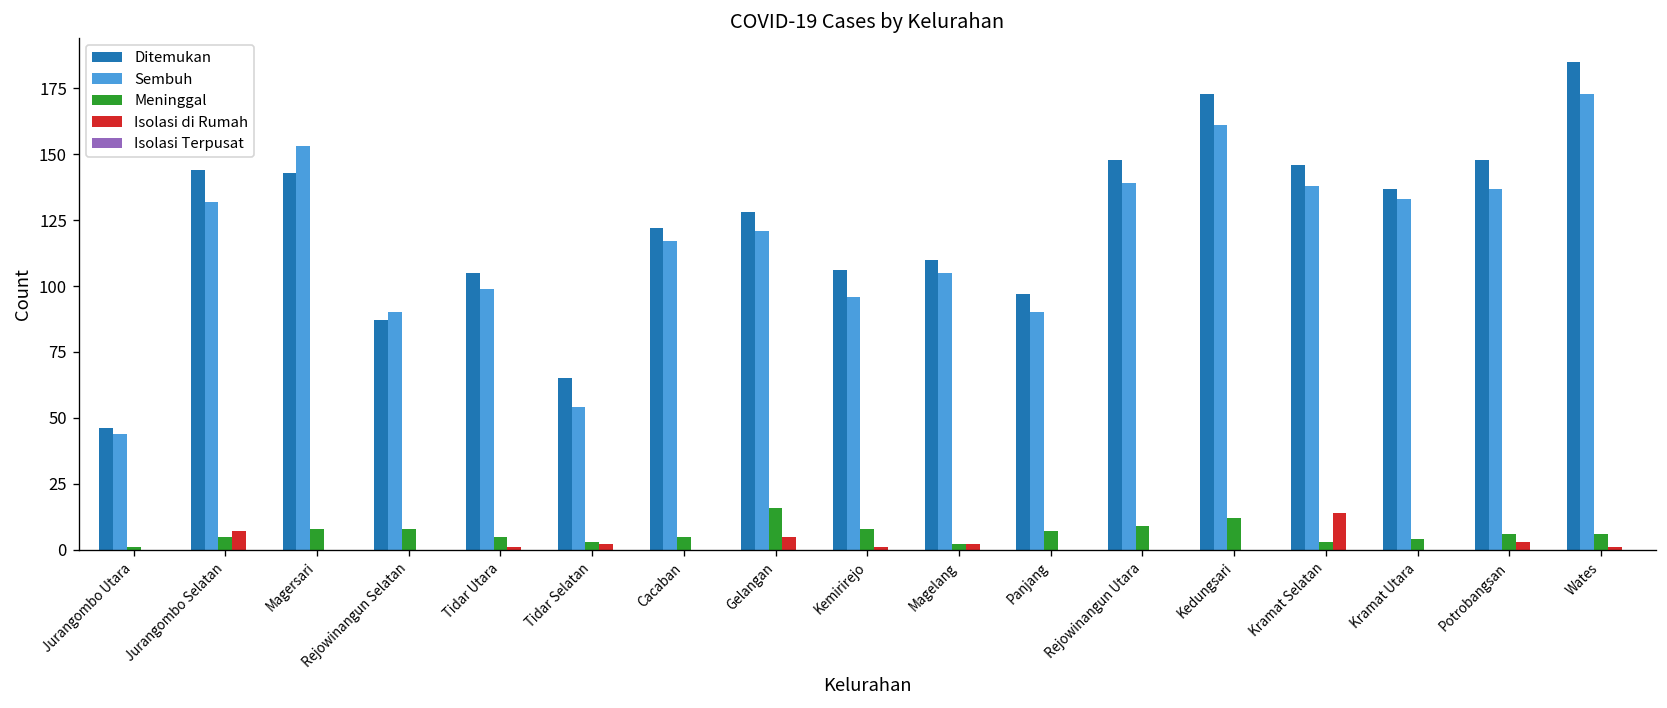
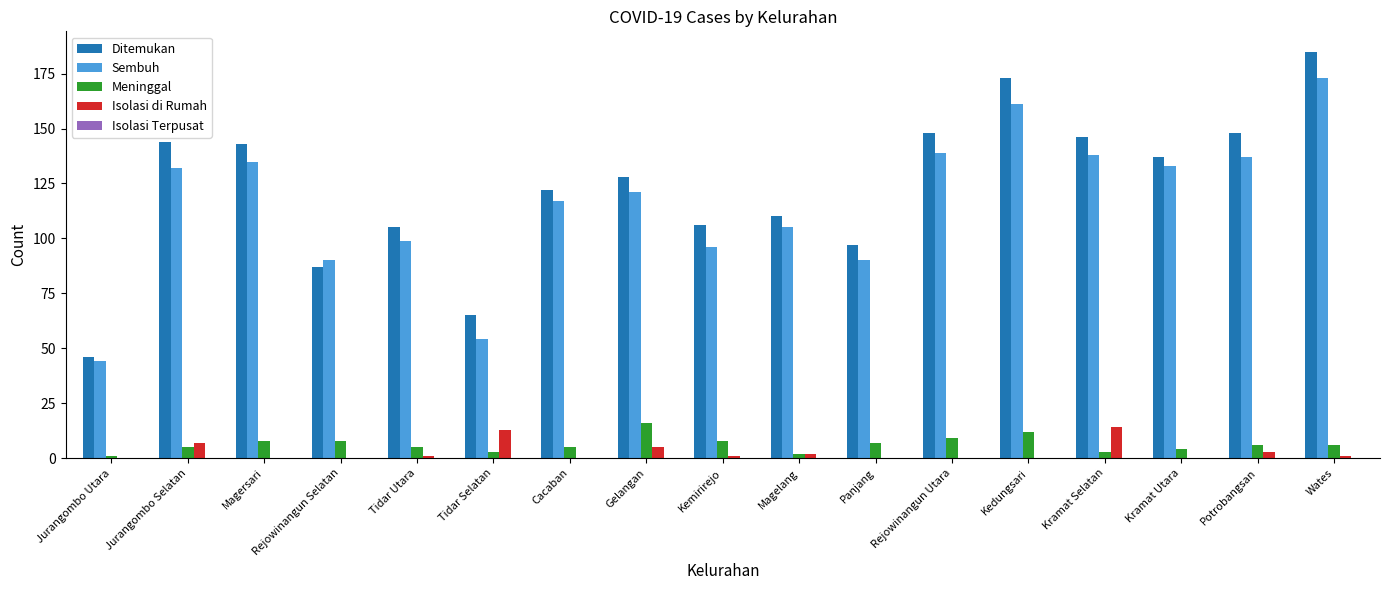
Sembuh, Magersari: 153 -> 135
Isolasi di Rumah, Tidar Selatan: 2 -> 13
